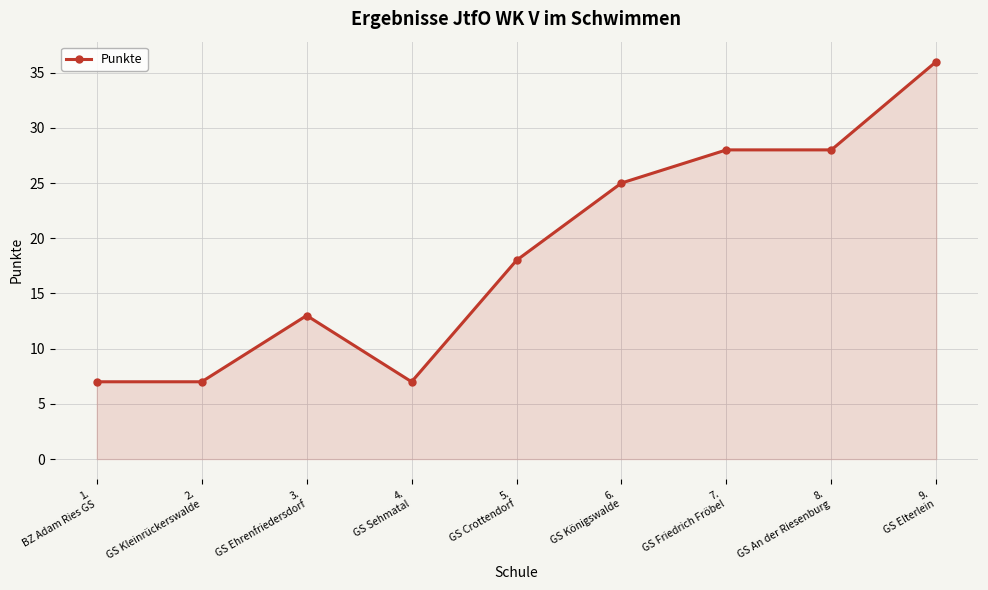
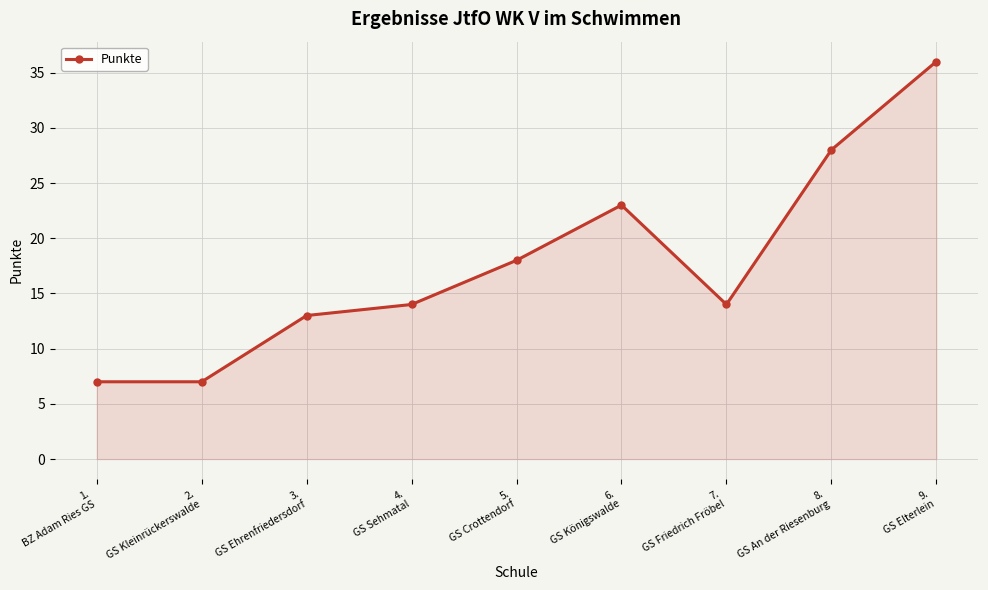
4. GS Sehmatal: 7 -> 14
6. GS Königswalde: 25 -> 23
7. GS Friedrich Fröbel: 28 -> 14
